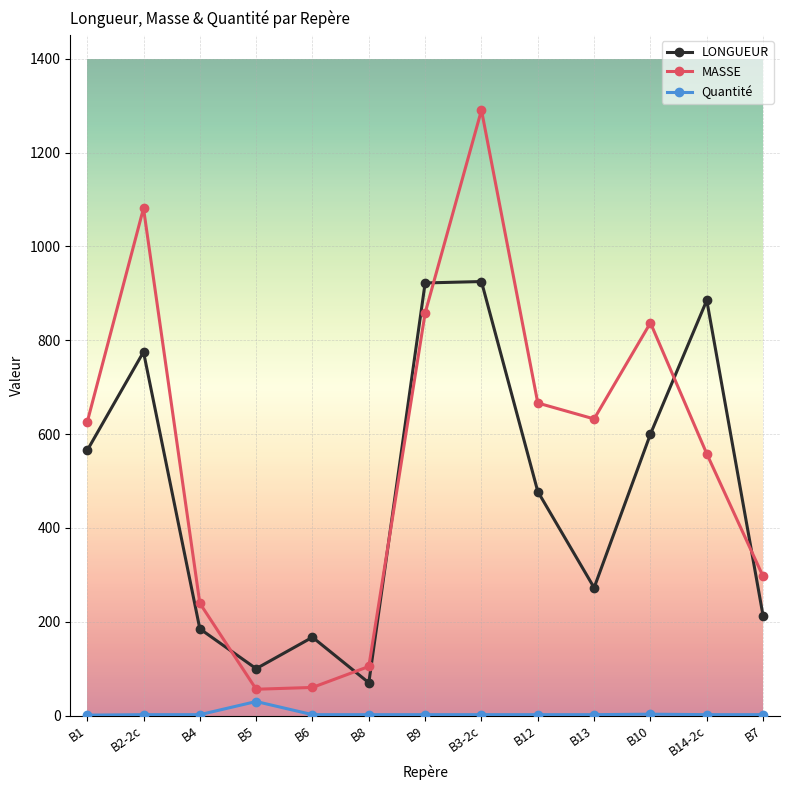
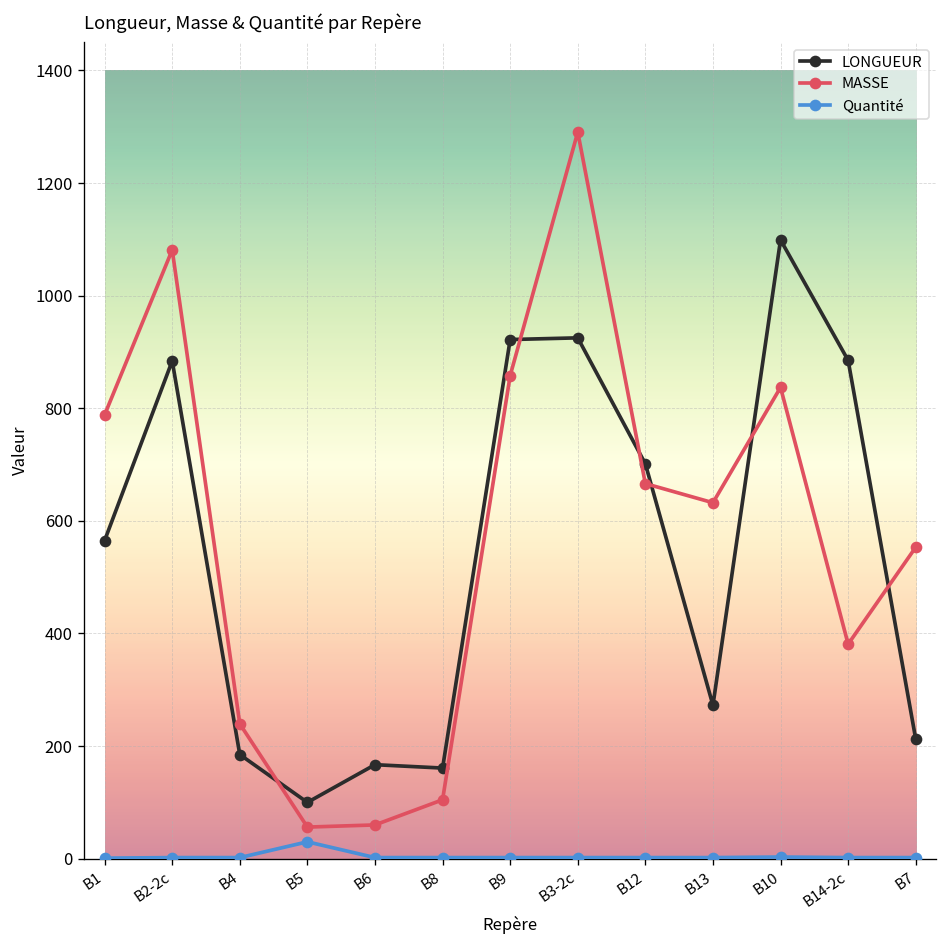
MASSE, B1: 630 -> 790
LONGUEUR, B2-2c: 780 -> 880
LONGUEUR, B8: 70 -> 160
LONGUEUR, B12: 480 -> 700
LONGUEUR, B10: 600 -> 1100
MASSE, B14-2c: 560 -> 380
MASSE, B7: 300 -> 550
